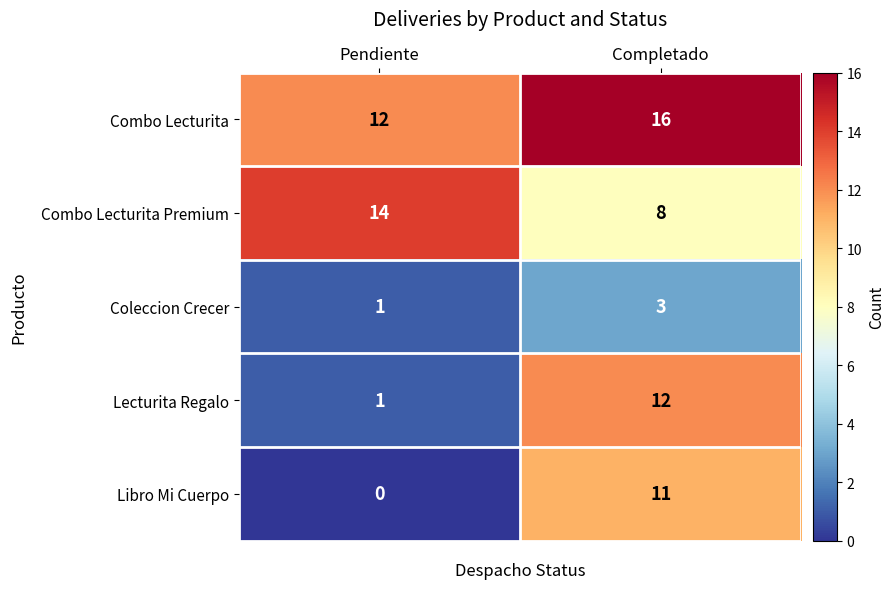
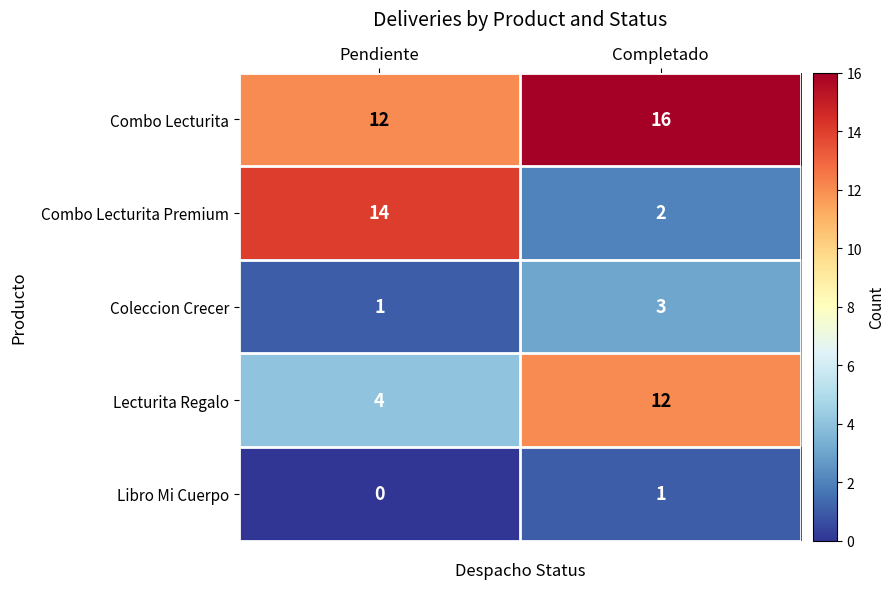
Combo Lecturita Premium, Completado: 8 -> 2
Lecturita Regalo, Pendiente: 1 -> 4
Libro Mi Cuerpo, Completado: 11 -> 1
